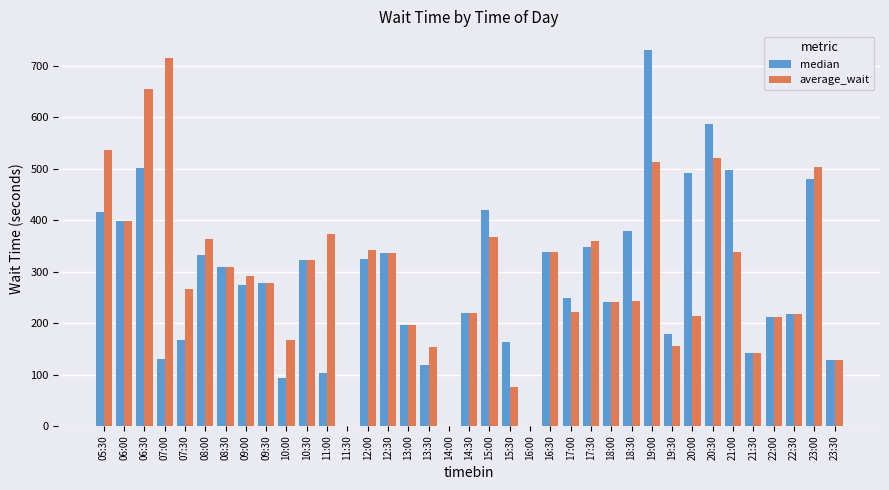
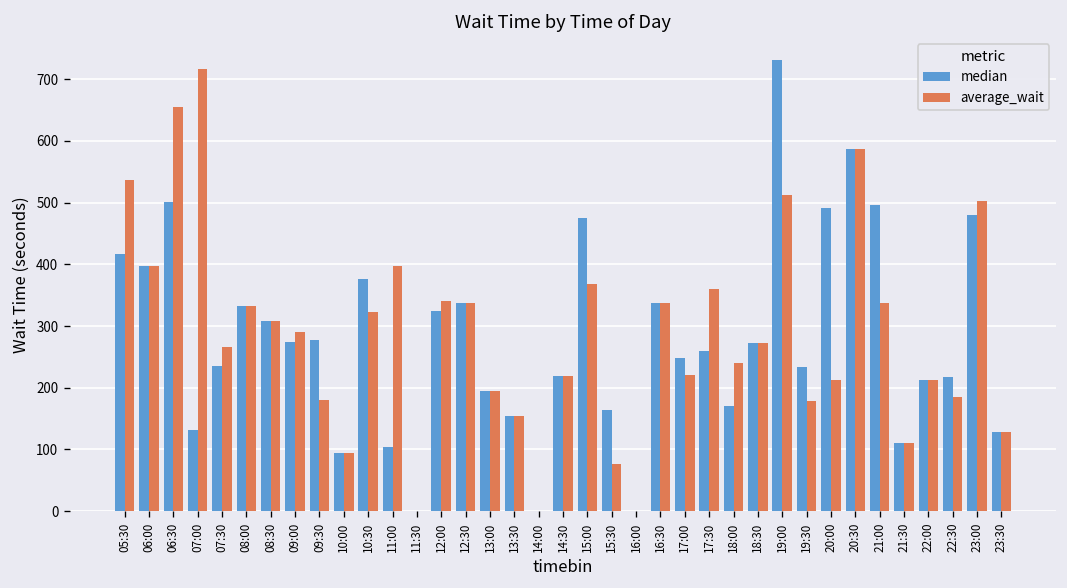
median, 07:30: 170 -> 240
average_wait, 08:00: 360 -> 330
average_wait, 09:30: 280 -> 180
average_wait, 10:00: 170 -> 90
median, 10:30: 320 -> 380
average_wait, 11:00: 370 -> 400
median, 13:30: 120 -> 150
median, 15:00: 420 -> 480
median, 17:30: 350 -> 260
median, 18:00: 240 -> 170
median, 18:30: 380 -> 270
average_wait, 18:30: 240 -> 270
median, 19:30: 180 -> 230
average_wait, 19:30: 160 -> 180
average_wait, 20:30: 520 -> 590
median, 21:30: 140 -> 110
average_wait, 21:30: 140 -> 110
average_wait, 22:30: 220 -> 190
